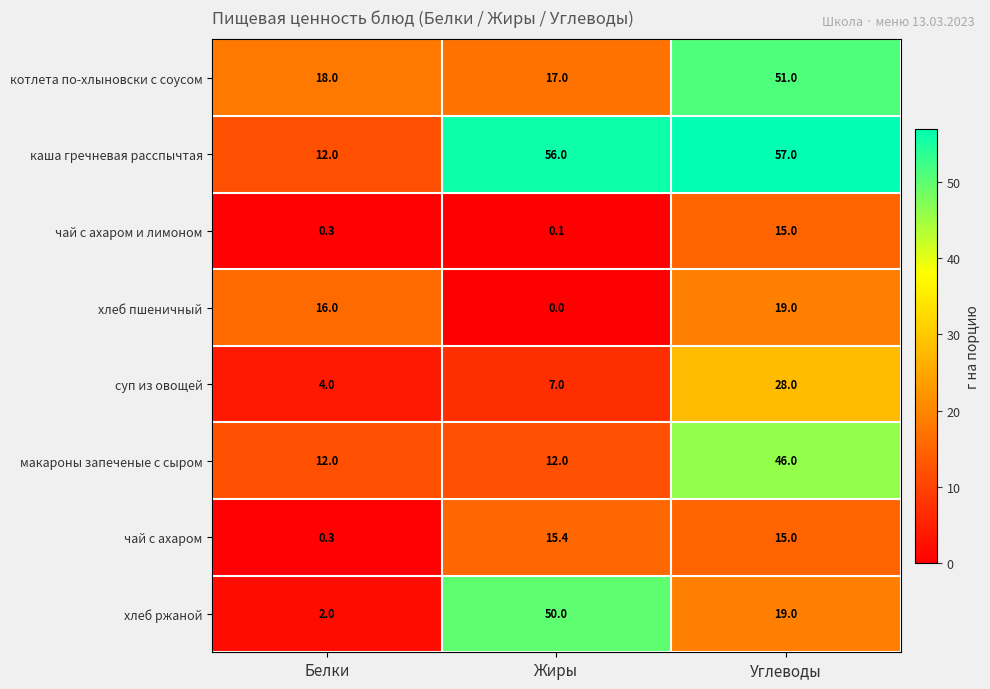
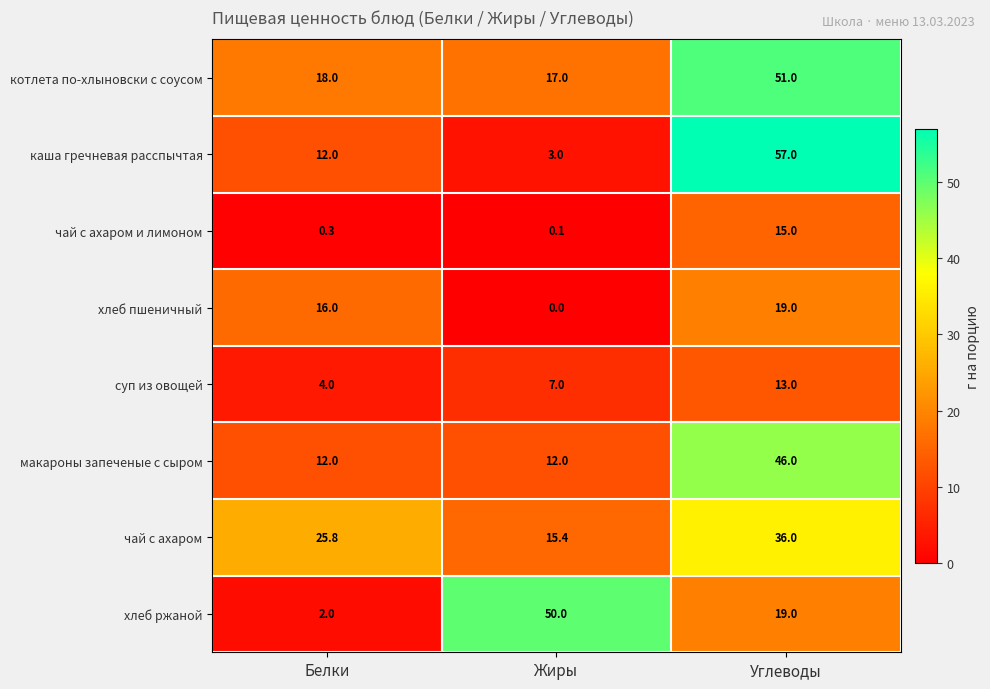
каша гречневая расспычтая, Жиры: 56.0 -> 3.0
суп из овощей, Углеводы: 28.0 -> 13.0
чай с ахаром, Белки: 0.3 -> 25.8
чай с ахаром, Углеводы: 15.0 -> 36.0
